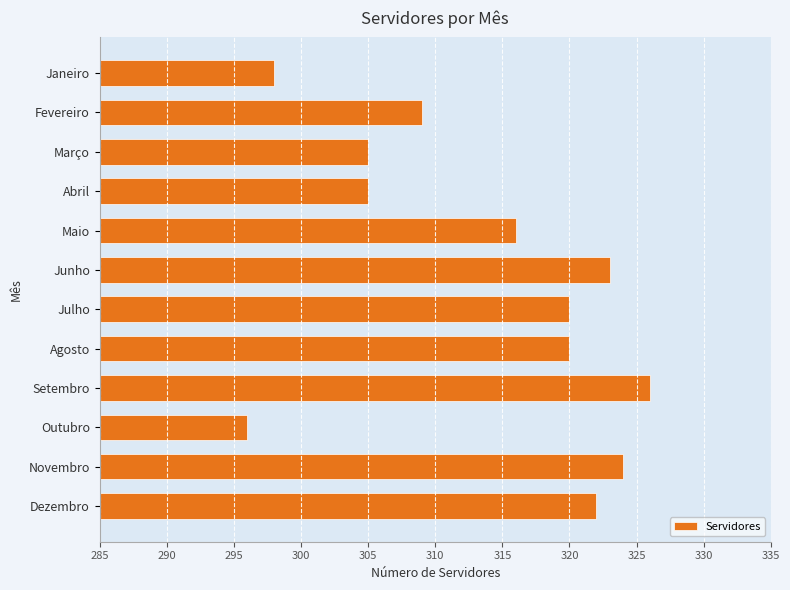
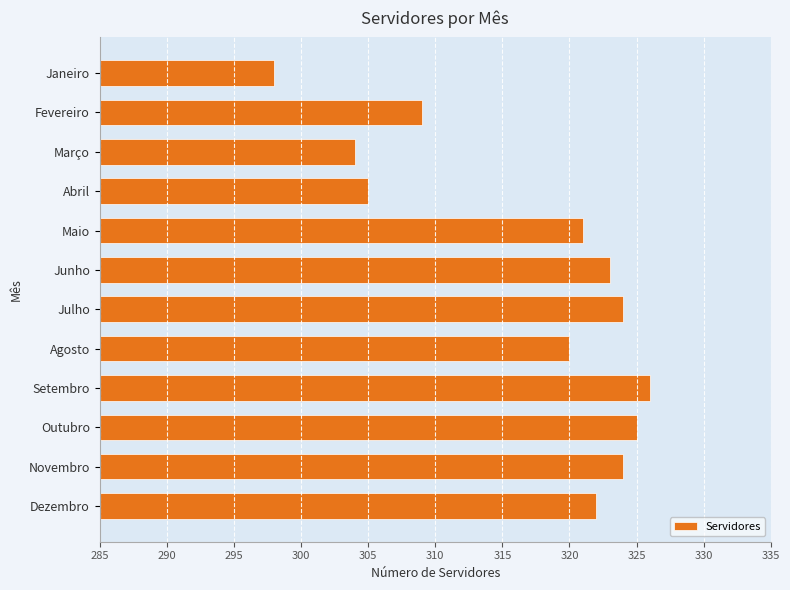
Março: 305 -> 304
Maio: 316 -> 321
Julho: 320 -> 324
Outubro: 296 -> 325
